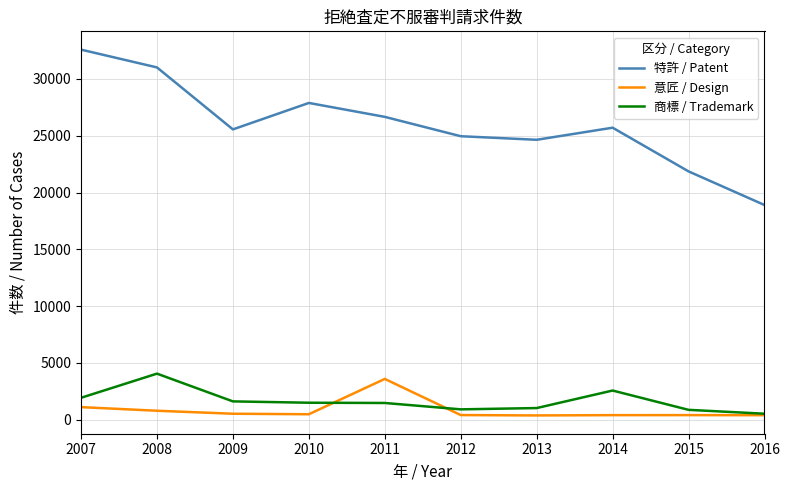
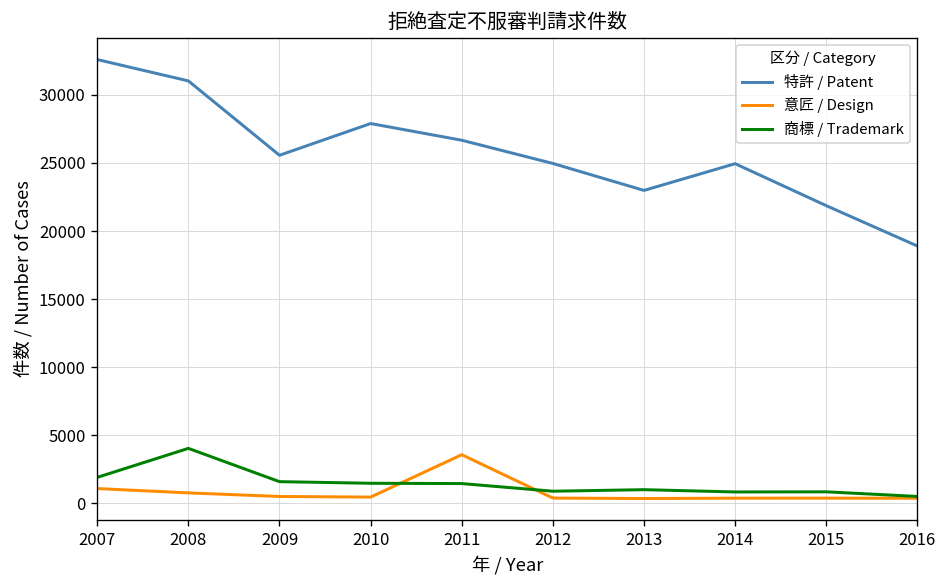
特許 / Patent, 2013: 24600 -> 23000
特許 / Patent, 2014: 25700 -> 24900
商標 / Trademark, 2014: 2600 -> 800
